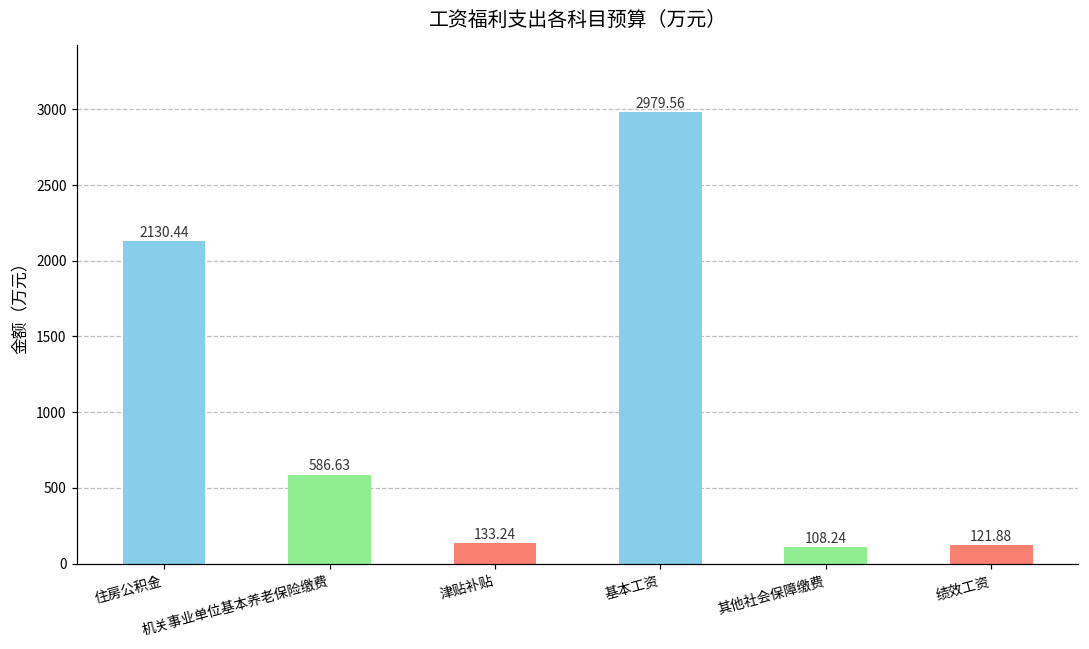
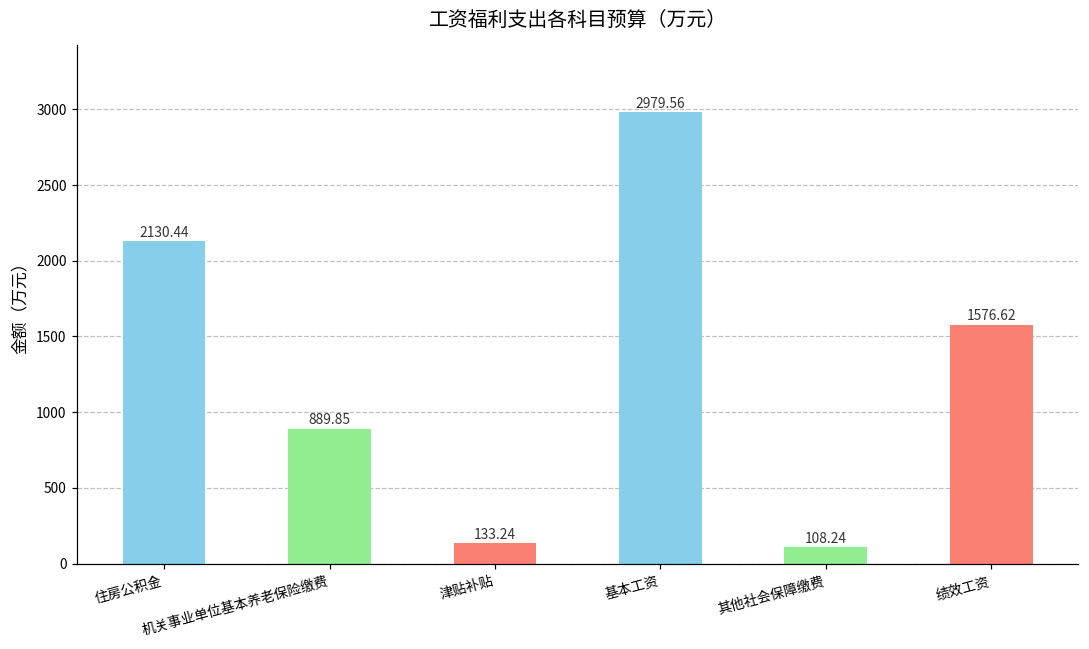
机关事业单位基本养老保险缴费: 586.63 -> 889.85
绩效工资: 121.88 -> 1576.62
